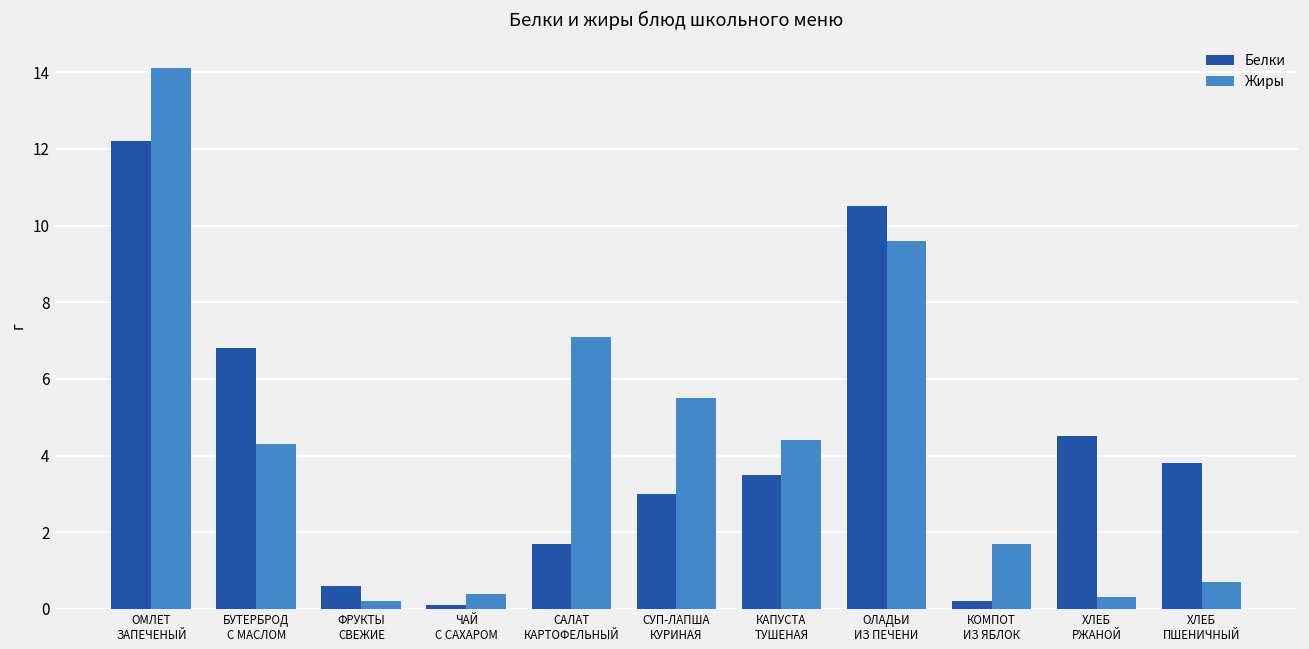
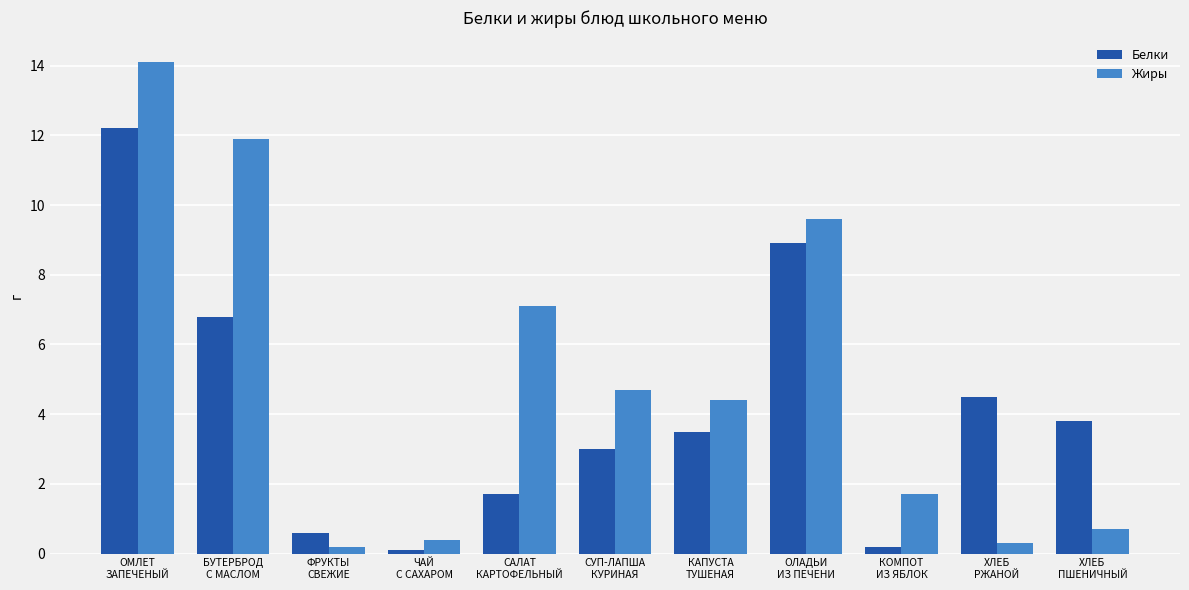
Жиры, БУТЕРБРОД С МАСЛОМ: 4.3 -> 11.9
Жиры, СУП-ЛАПША КУРИНАЯ: 5.5 -> 4.7
Белки, ОЛАДЬИ ИЗ ПЕЧЕНИ: 10.5 -> 8.9
